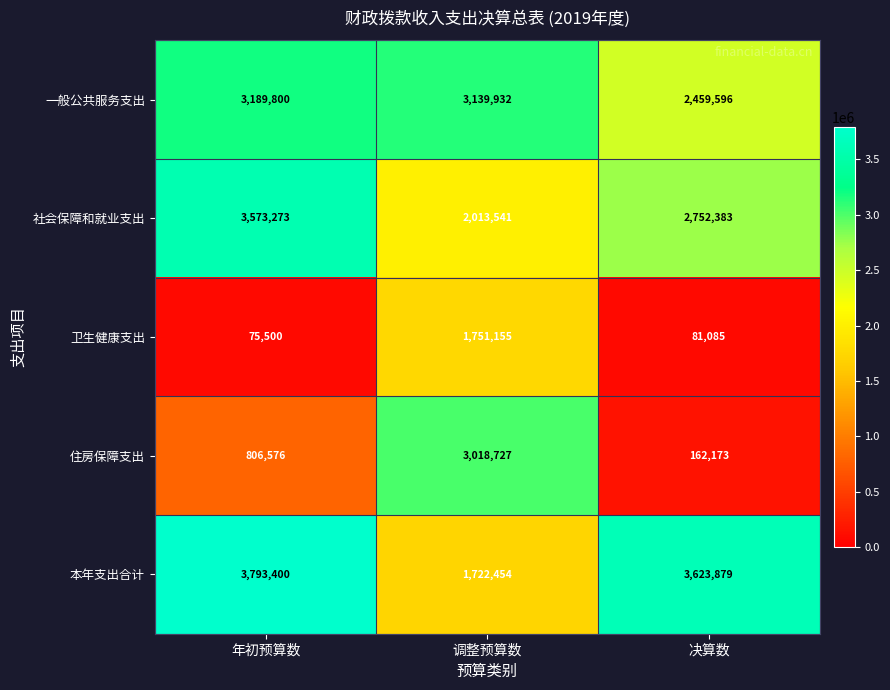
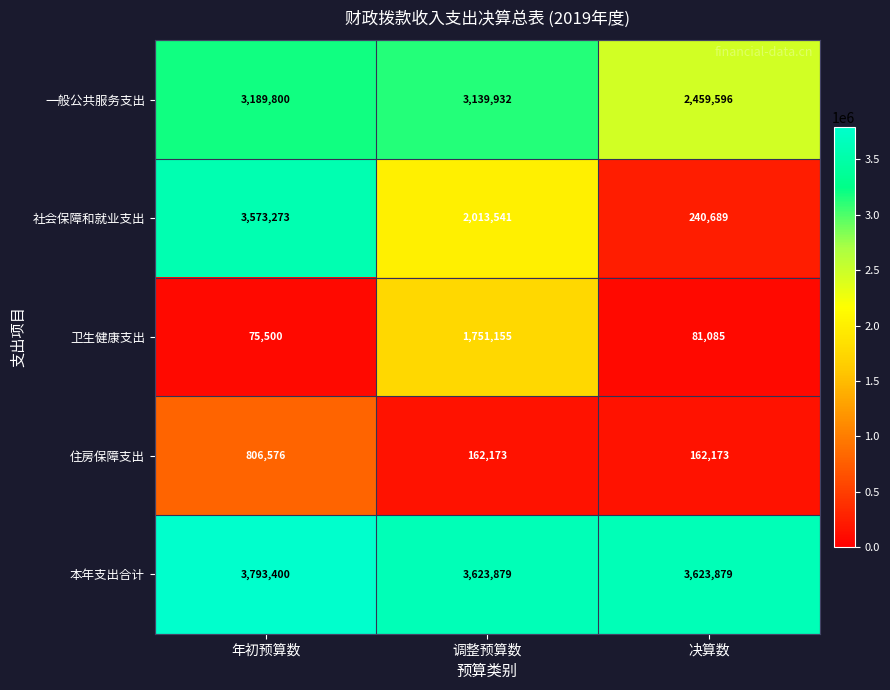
社会保障和就业支出, 决算数: 2,752,383 -> 240,689
住房保障支出, 调整预算数: 3,018,727 -> 162,173
本年支出合计, 调整预算数: 1,722,454 -> 3,623,879
